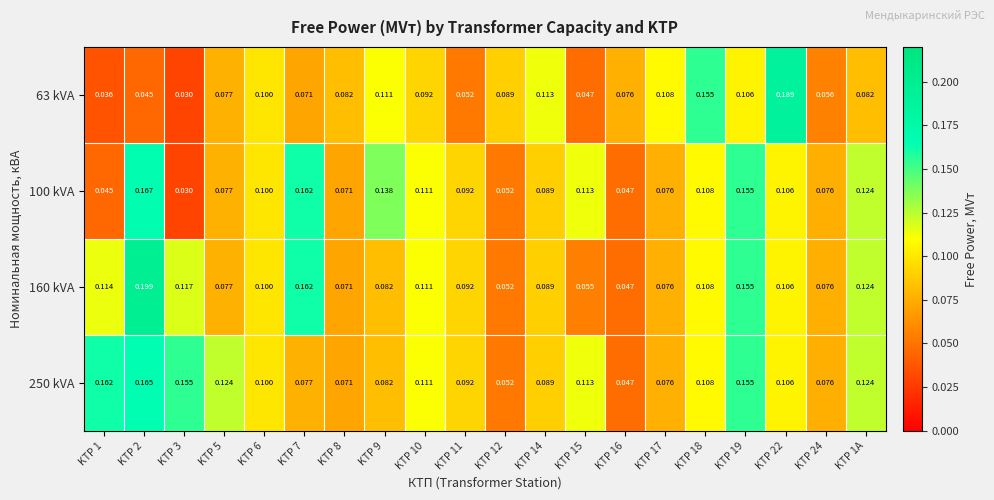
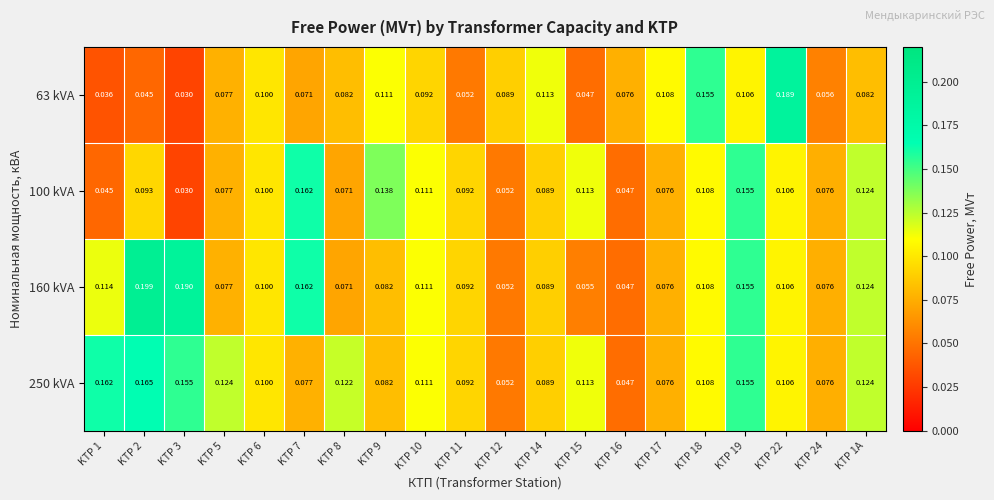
100 kVA, KTP 2: 0.167 -> 0.093
160 kVA, KTP 3: 0.117 -> 0.190
250 kVA, KTP 8: 0.071 -> 0.122
